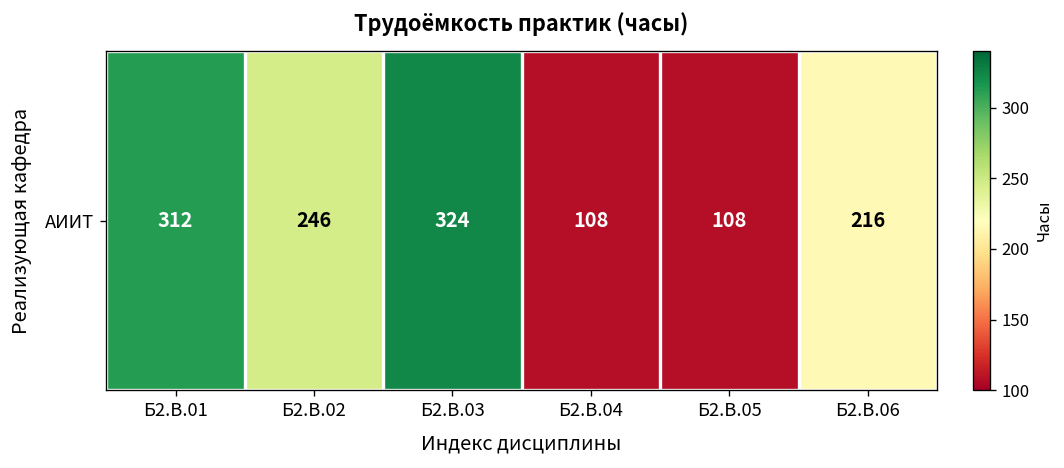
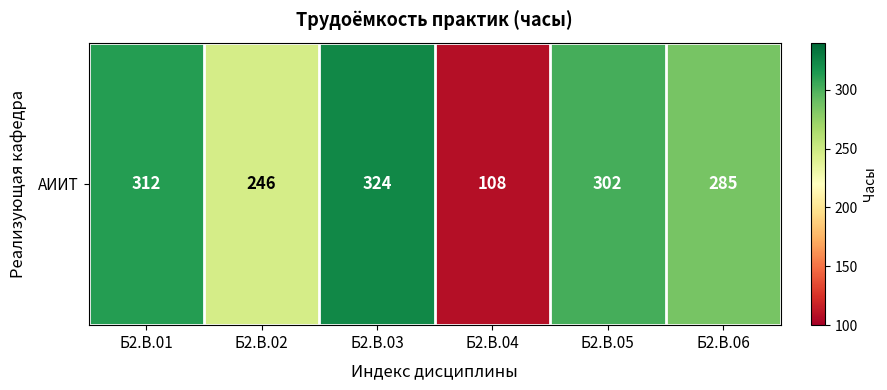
АИИТ, Б2.В.05: 108 -> 302
АИИТ, Б2.В.06: 216 -> 285
